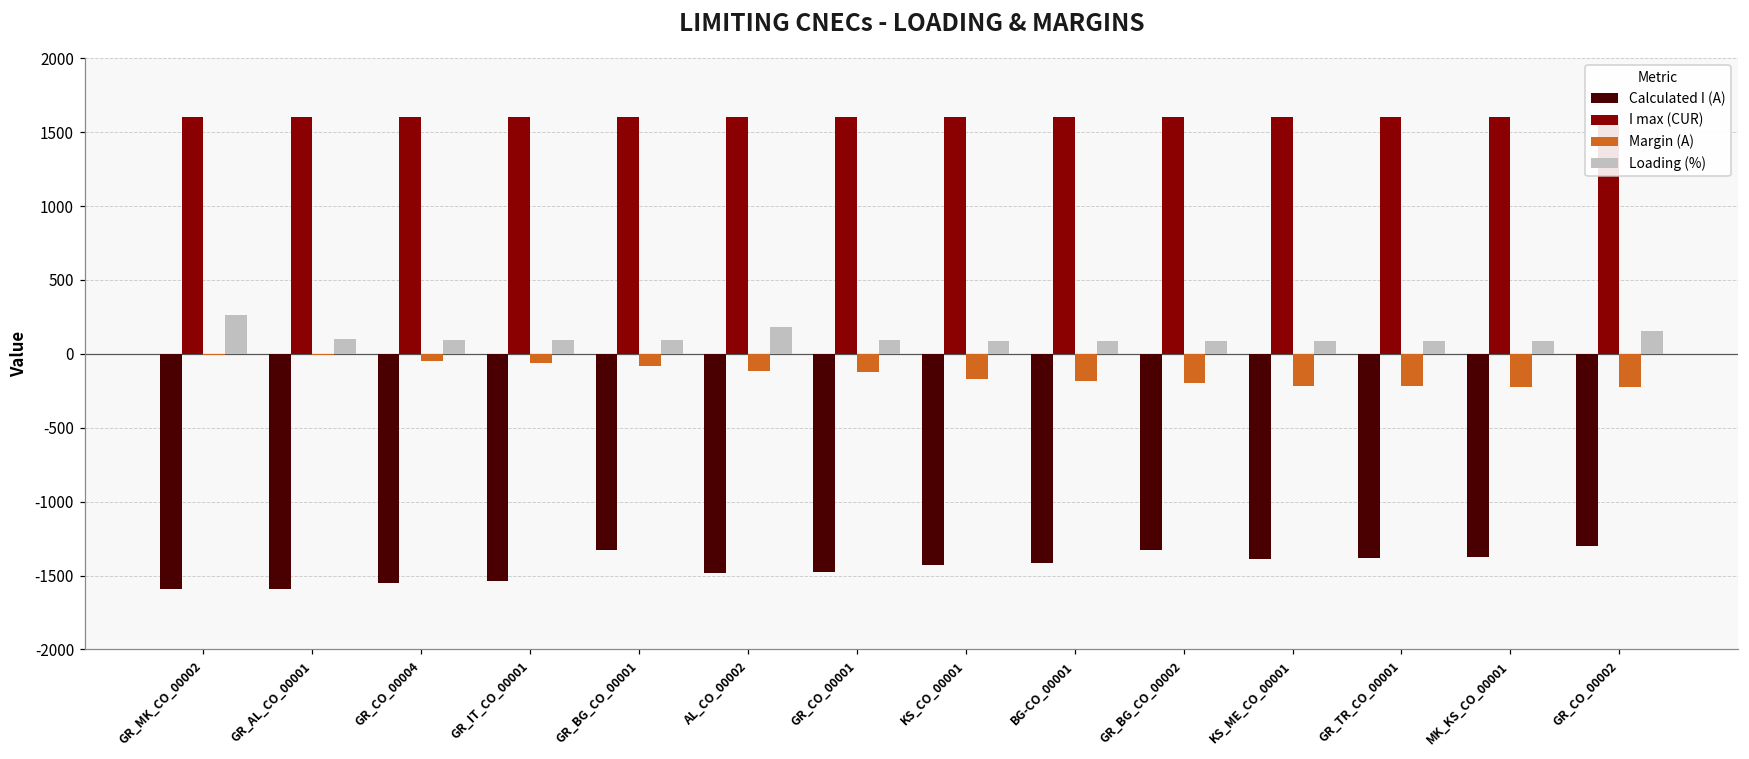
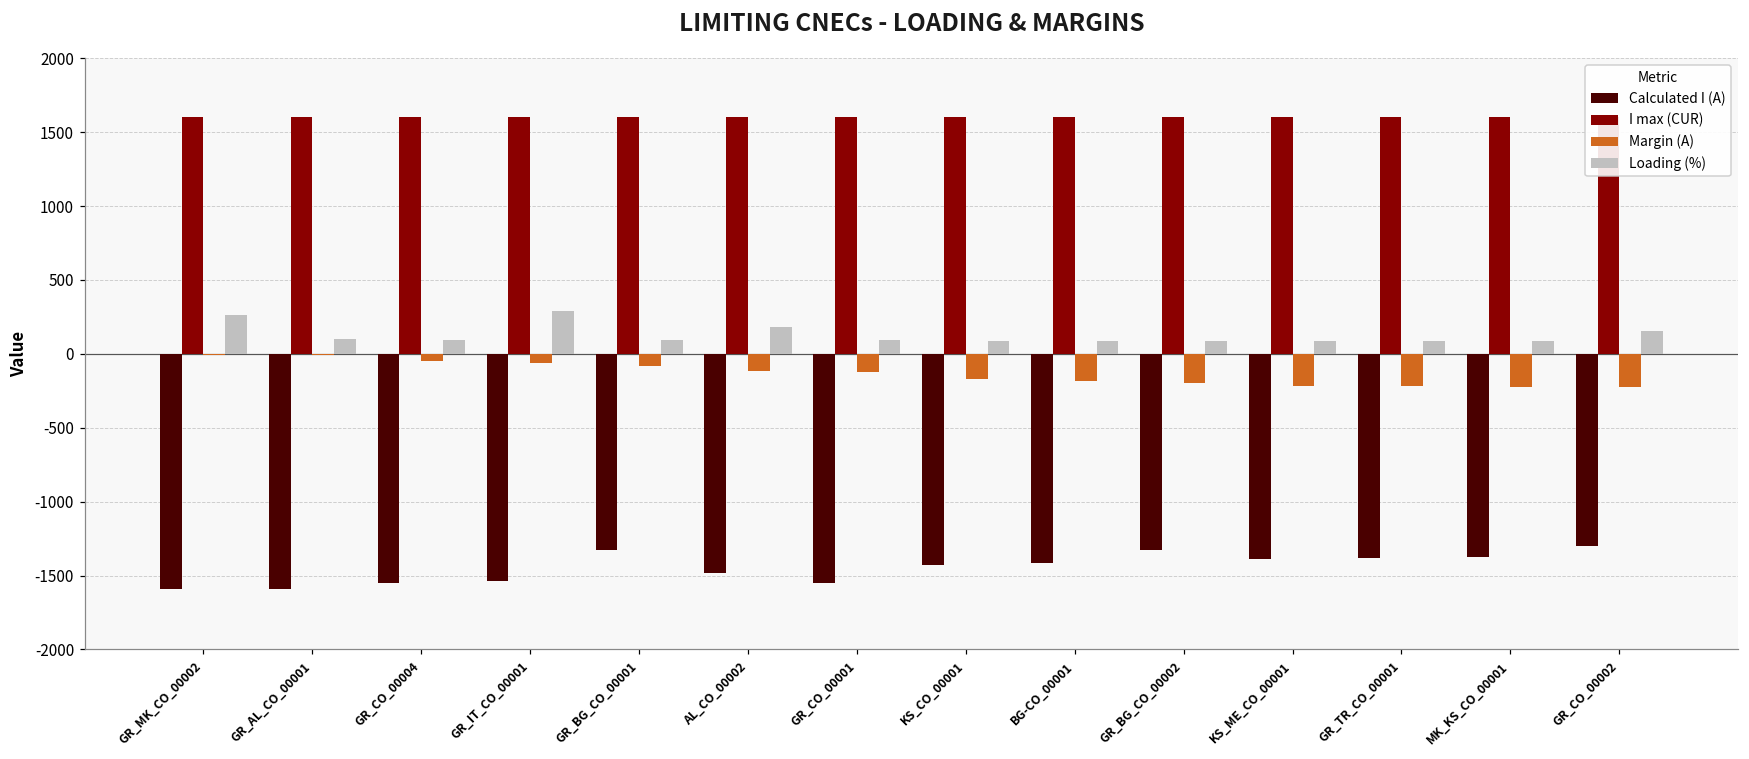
Loading (%), GR_IT_CO_00001: 100 -> 290
Calculated I (A), GR_CO_00001: -1480 -> -1550
